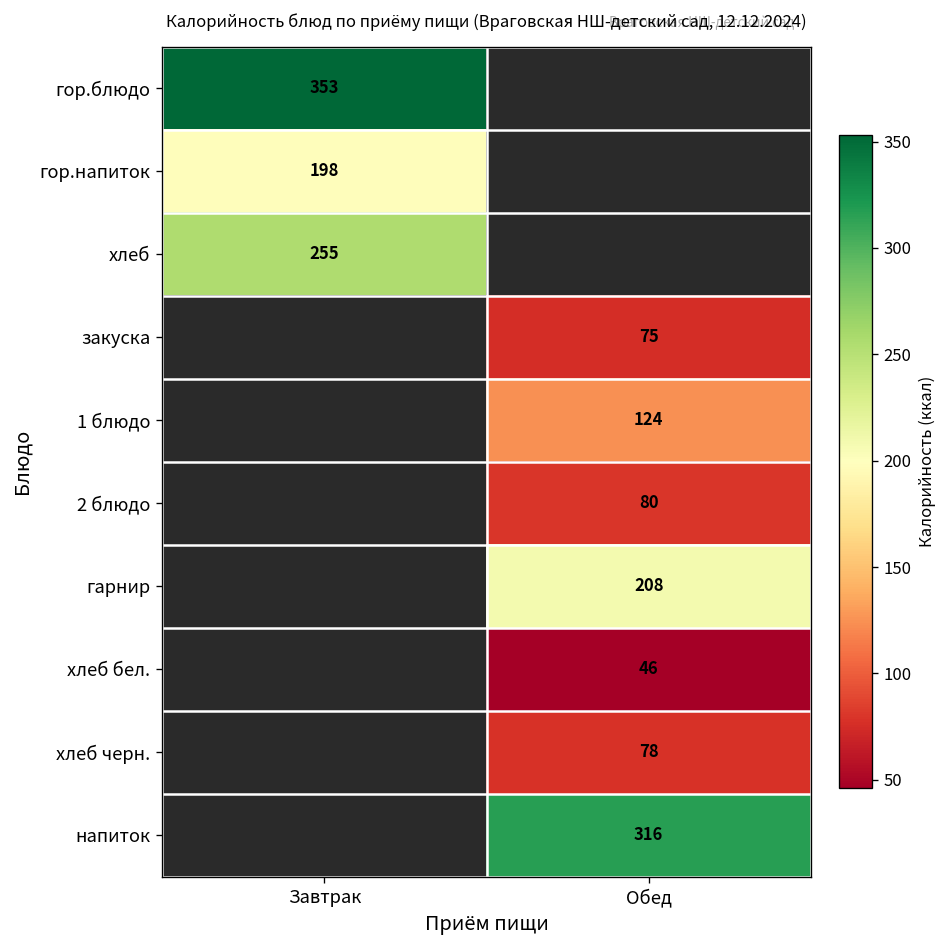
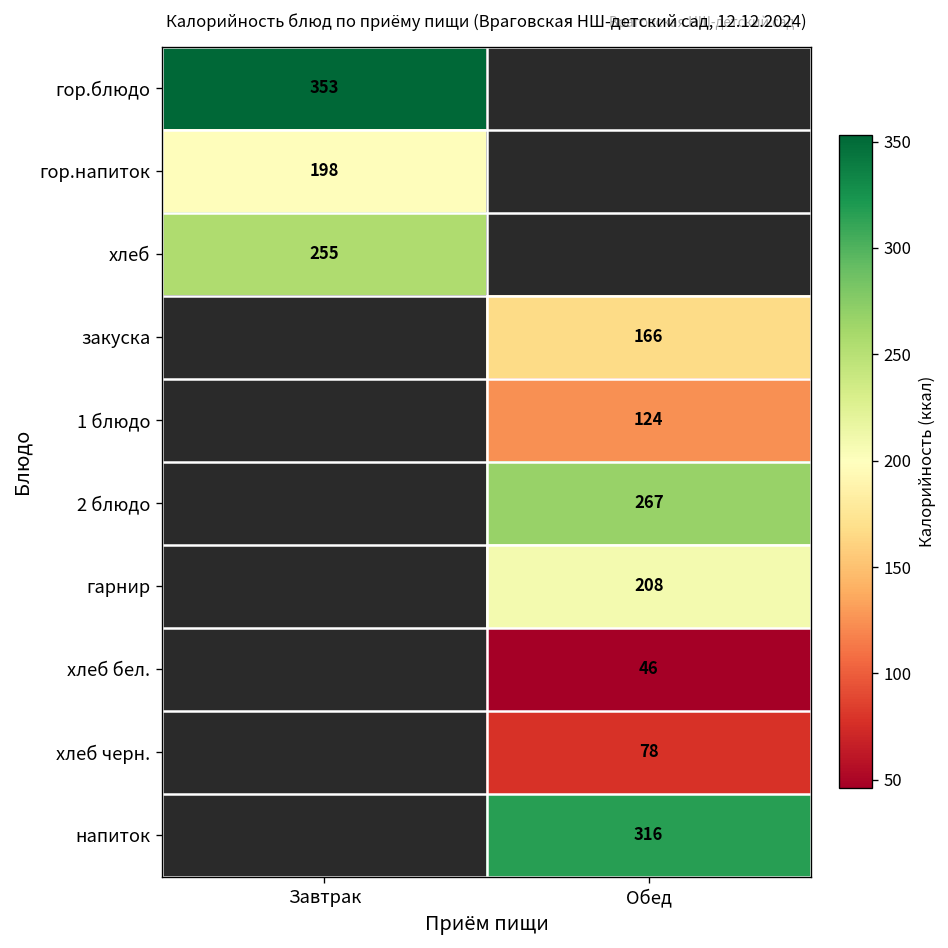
закуска, Обед: 75 -> 166
2 блюдо, Обед: 80 -> 267
